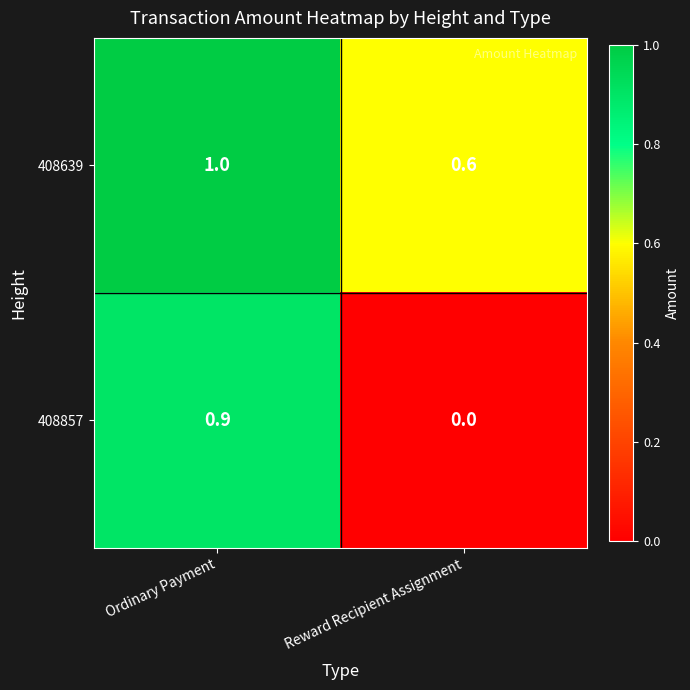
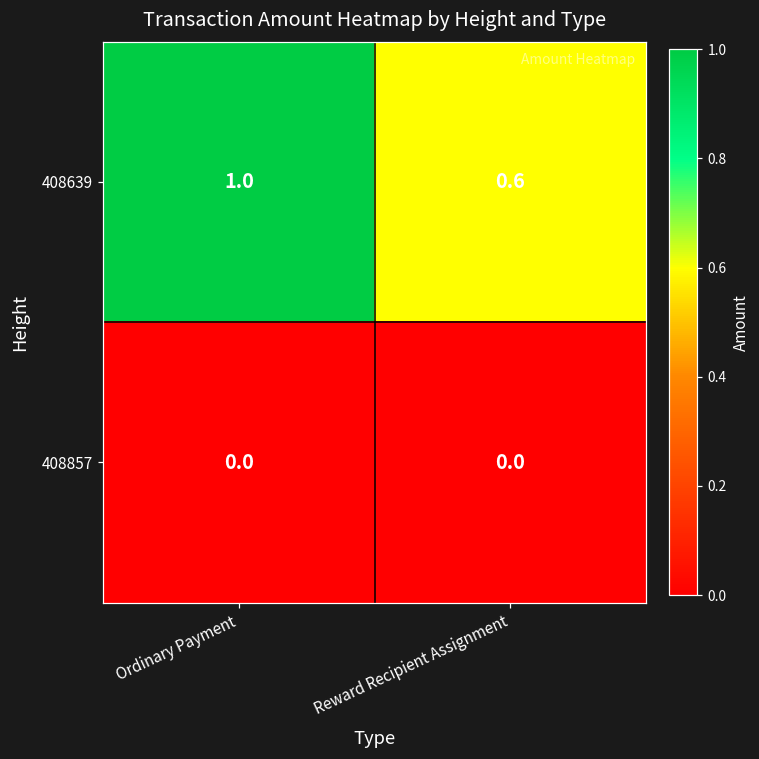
408857, Ordinary Payment: 0.9 -> 0.0
